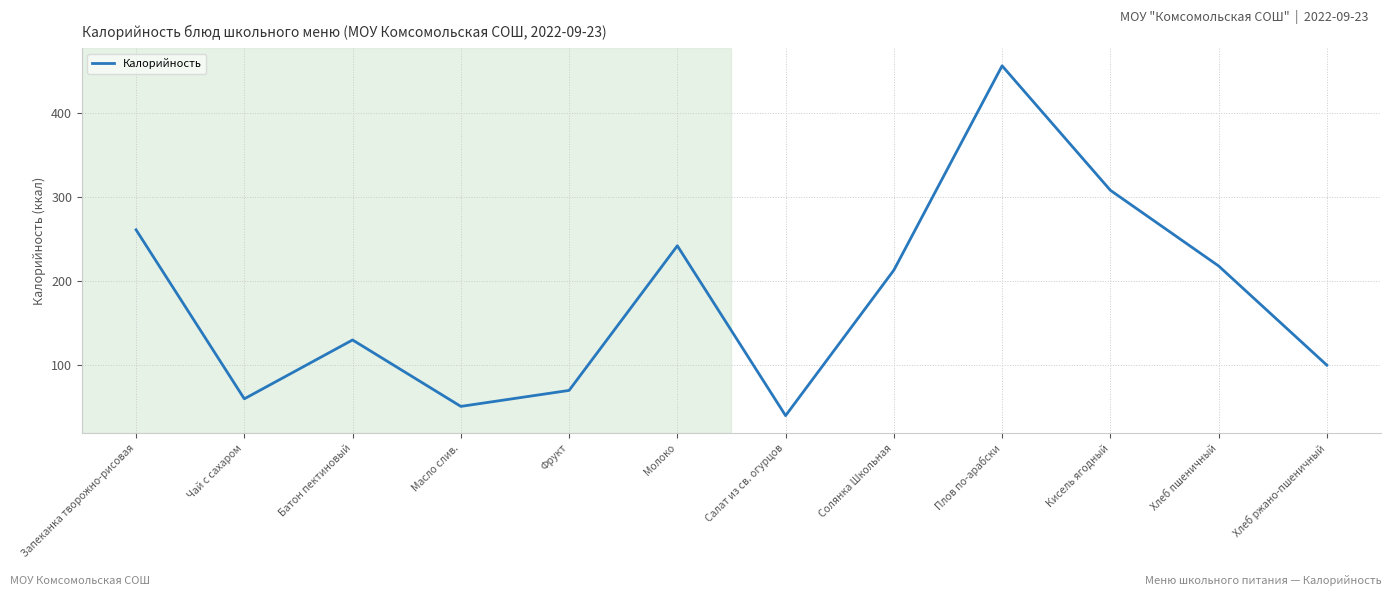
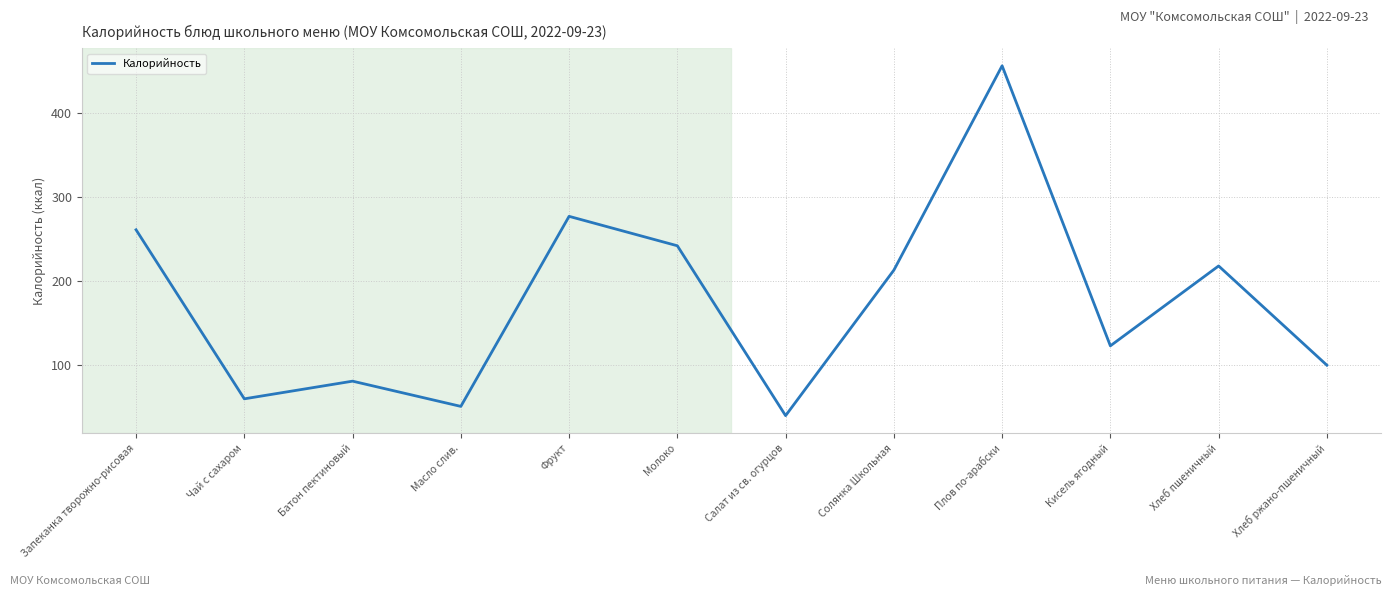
Батон пектиновый: 130 -> 80
Фрукт: 70 -> 280
Кисель ягодный: 310 -> 120
